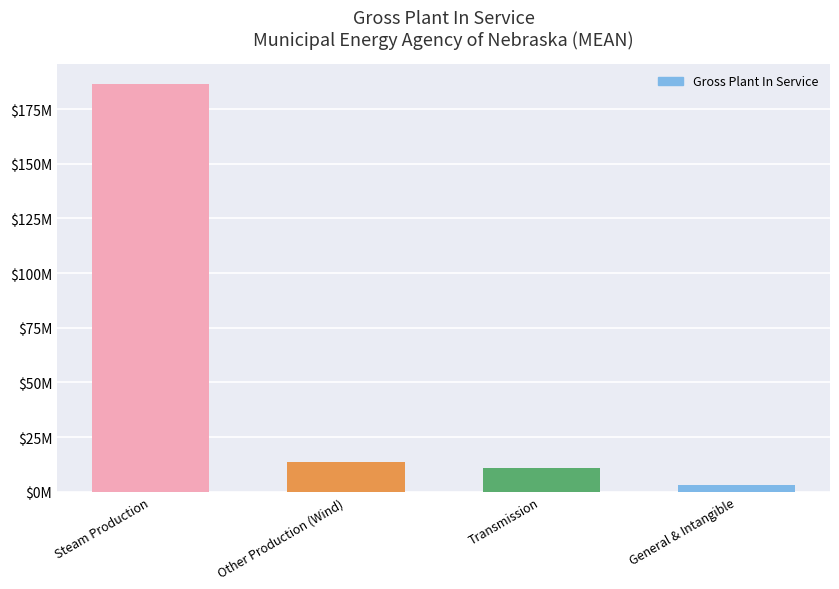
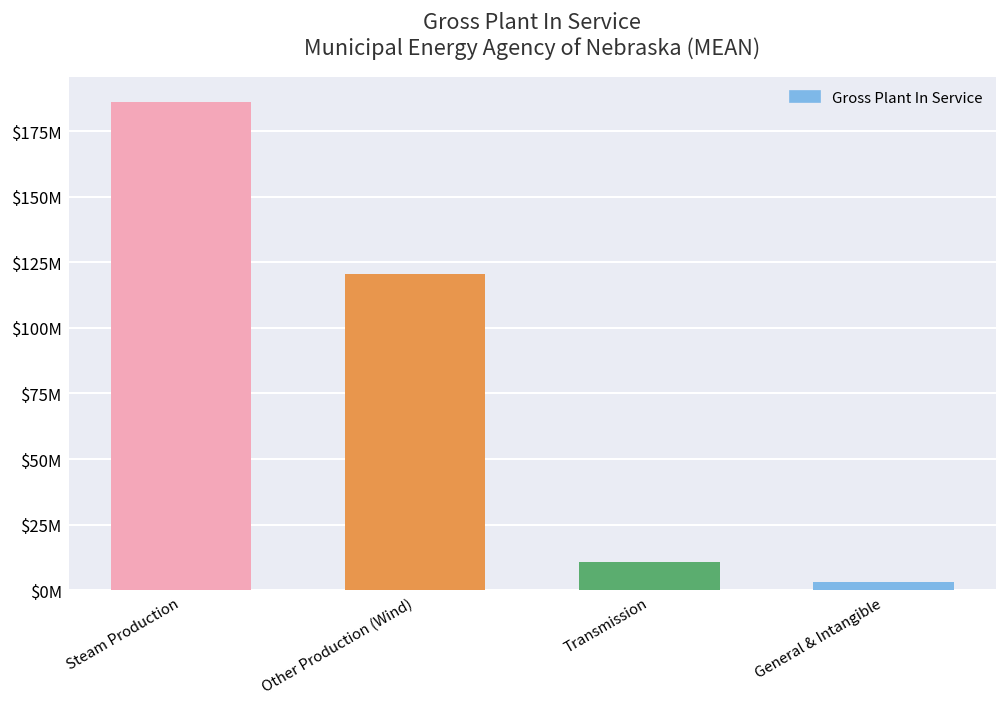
Other Production (Wind): $14000000 -> $121000000
